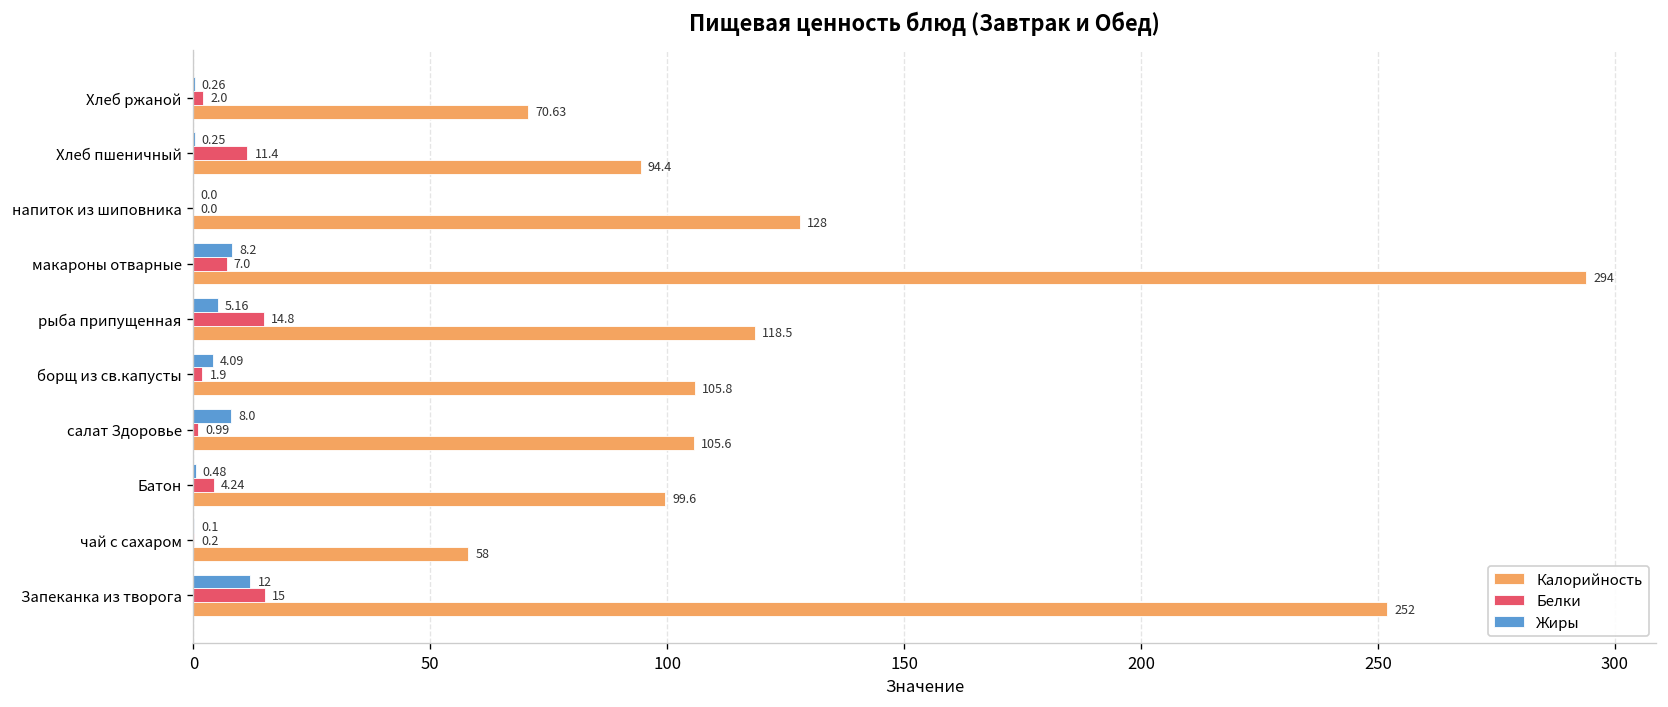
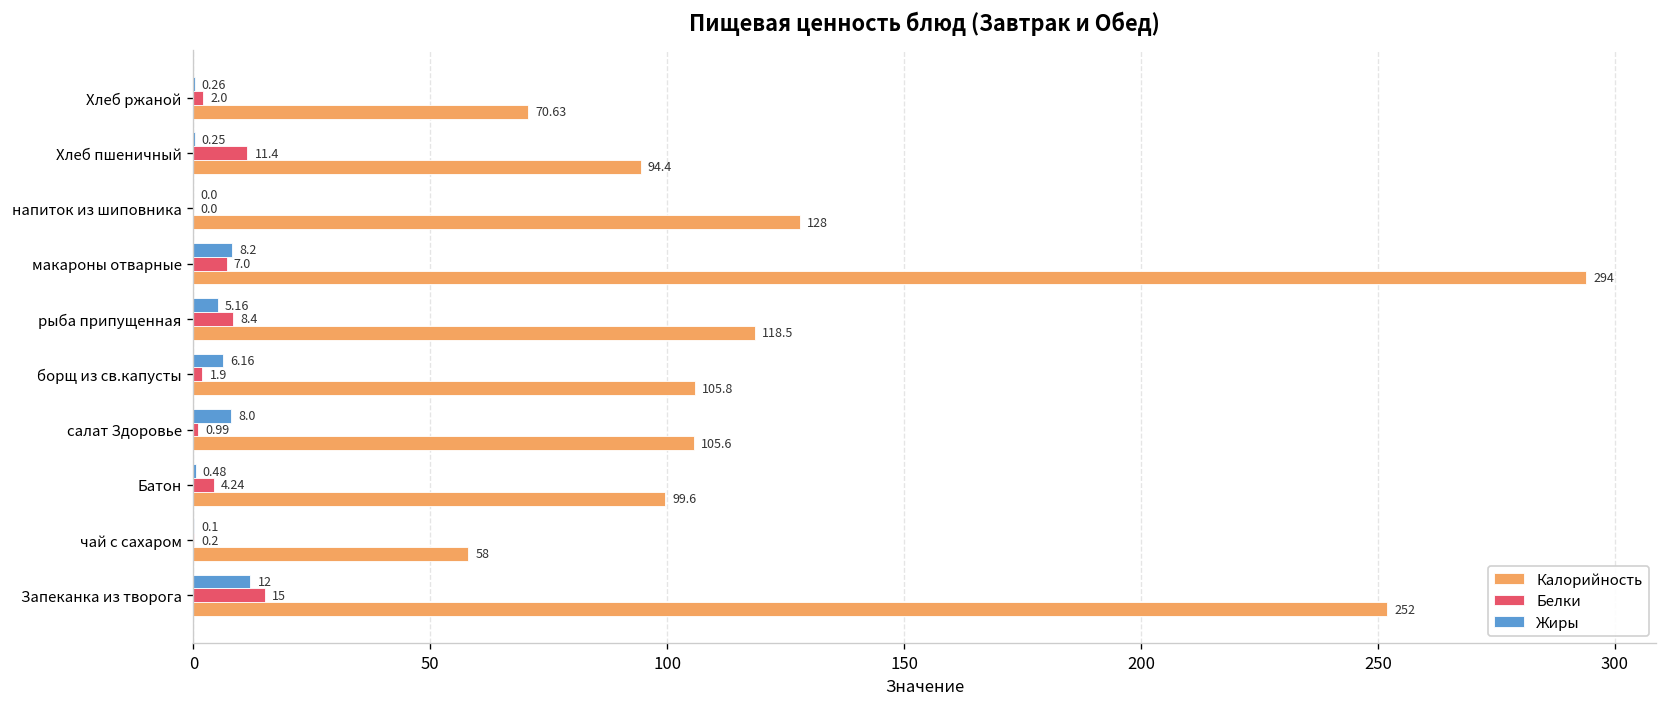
Белки, рыба припущенная: 14.8 -> 8.4
Жиры, борщ из св.капусты: 4.09 -> 6.16
